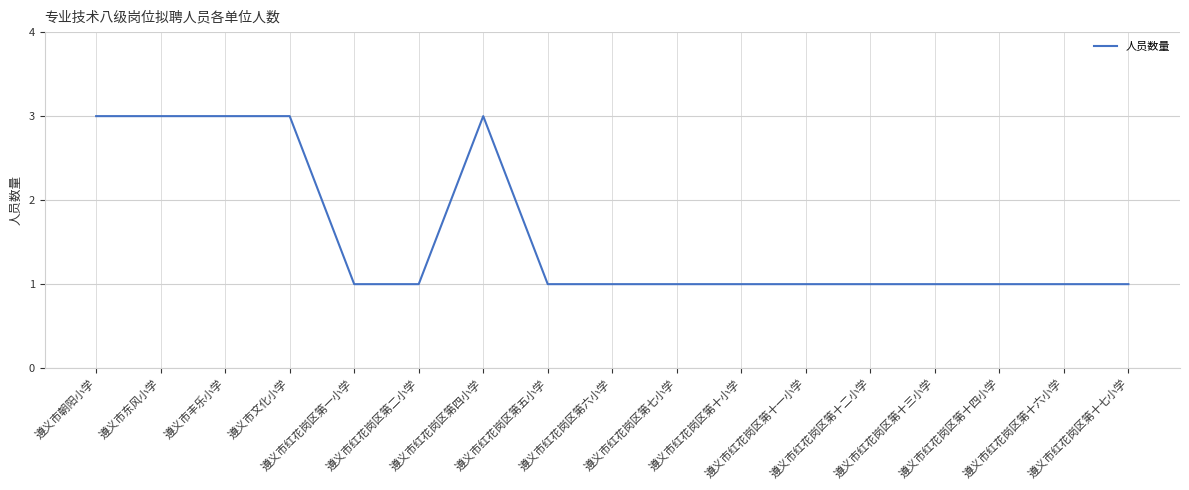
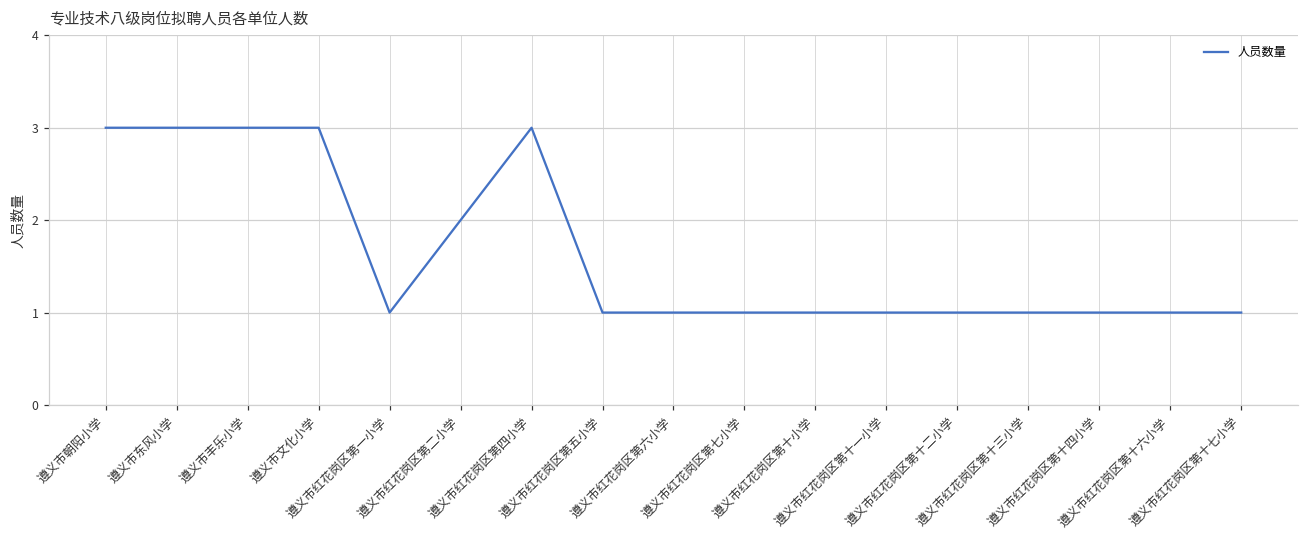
遵义市红花岗区第二小学: 1 -> 2
